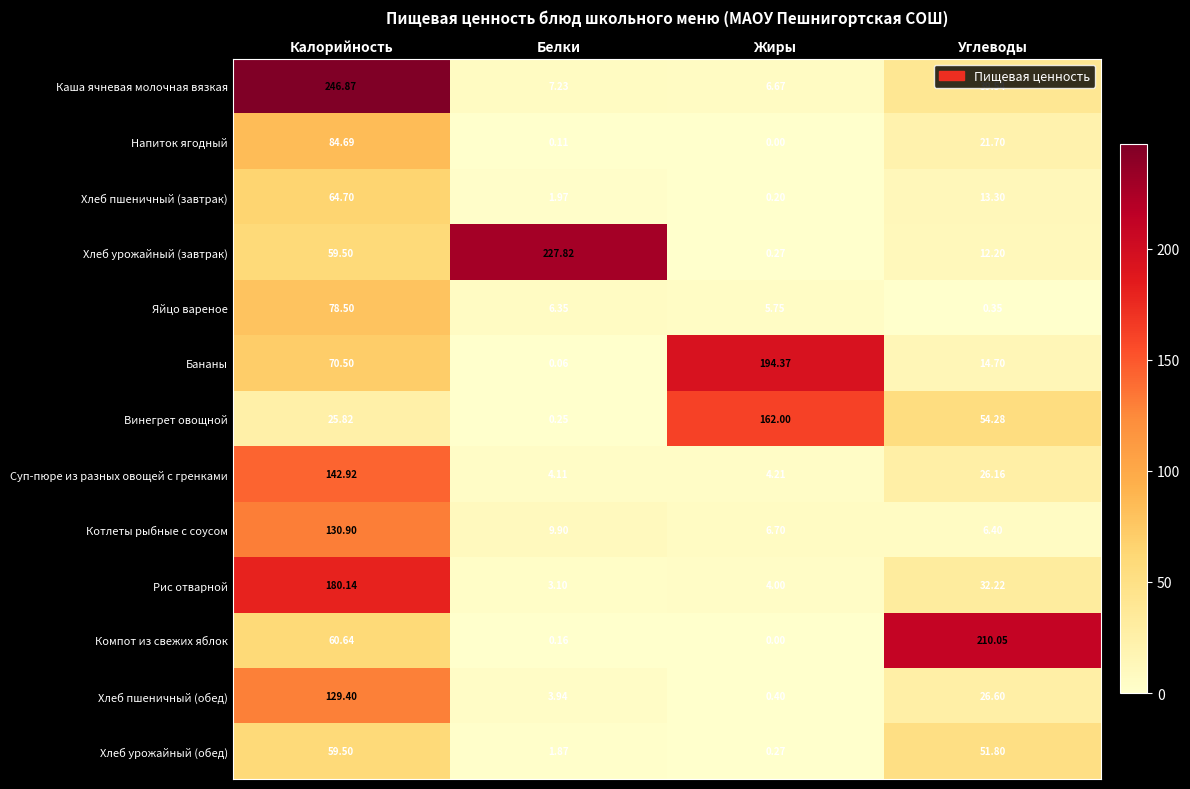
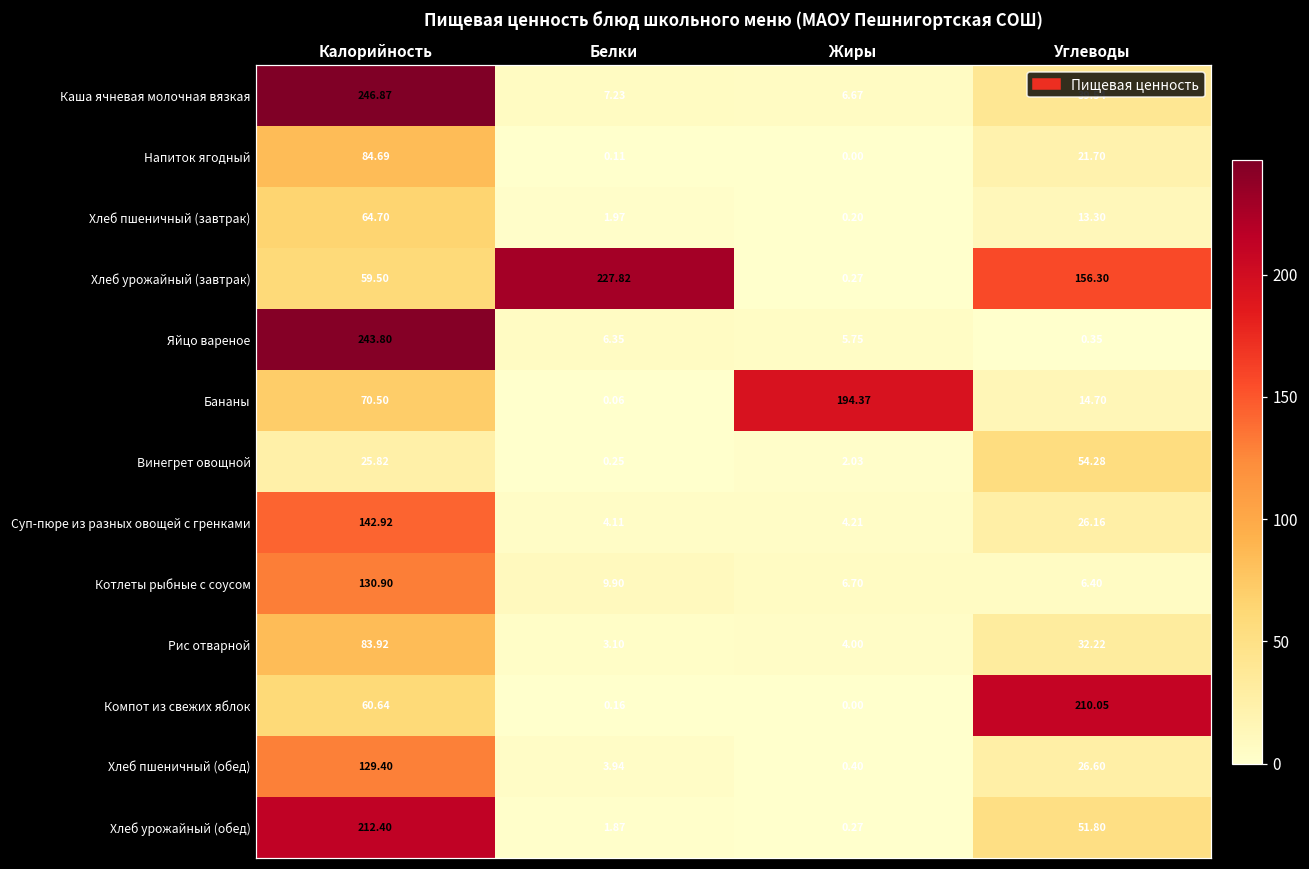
Хлеб урожайный (завтрак), Углеводы: 12.20 -> 156.30
Яйцо вареное, Калорийность: 78.50 -> 243.80
Винегрет овощной, Жиры: 162.00 -> 2.03
Рис отварной, Калорийность: 180.14 -> 83.92
Хлеб урожайный (обед), Калорийность: 59.50 -> 212.40
